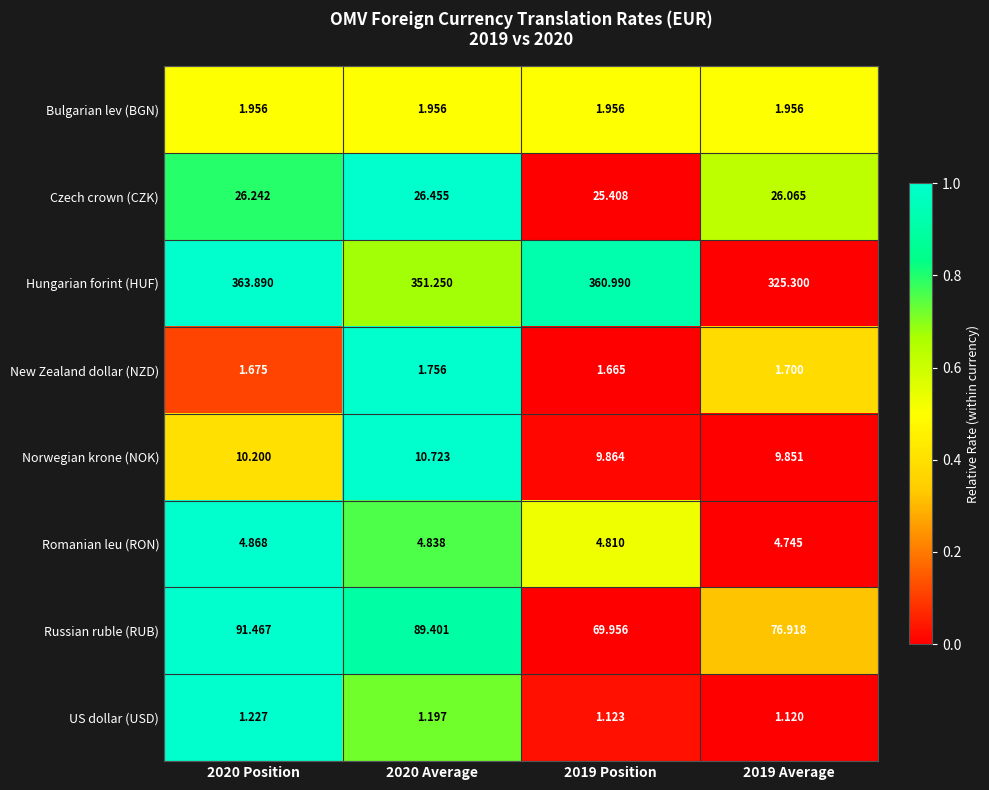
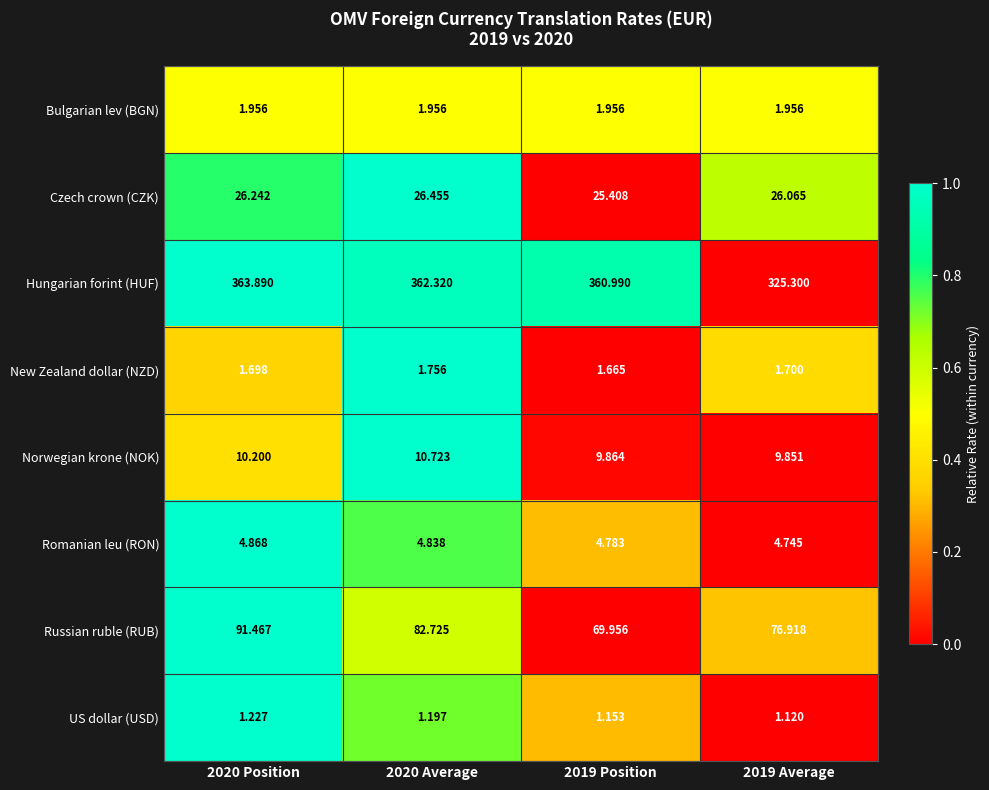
Hungarian forint (HUF), 2020 Average: 351.250 -> 362.320
New Zealand dollar (NZD), 2020 Position: 1.675 -> 1.698
Romanian leu (RON), 2019 Position: 4.810 -> 4.783
Russian ruble (RUB), 2020 Average: 89.401 -> 82.725
US dollar (USD), 2019 Position: 1.123 -> 1.153
